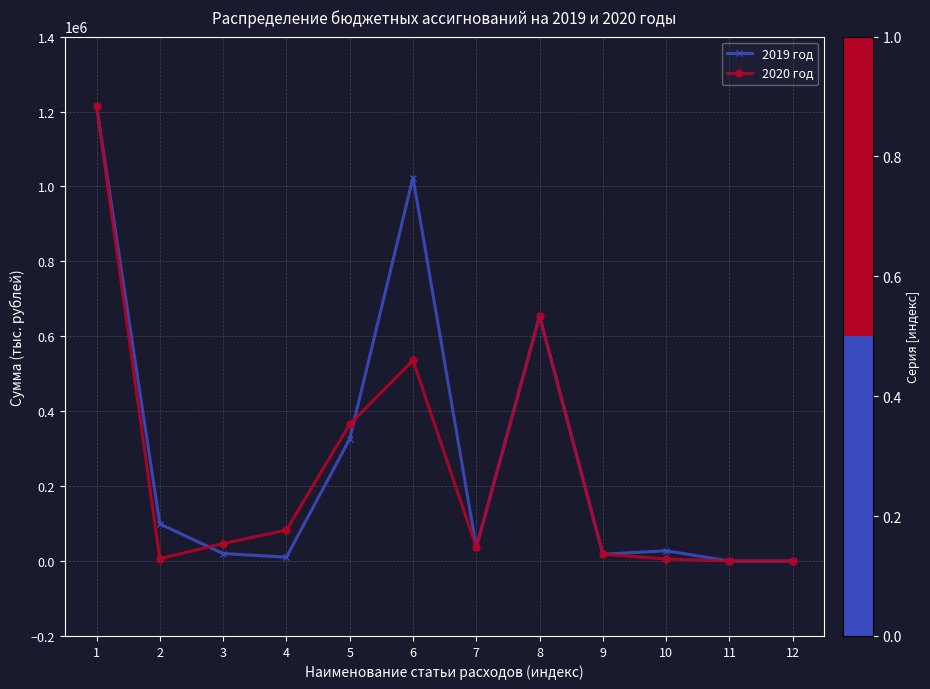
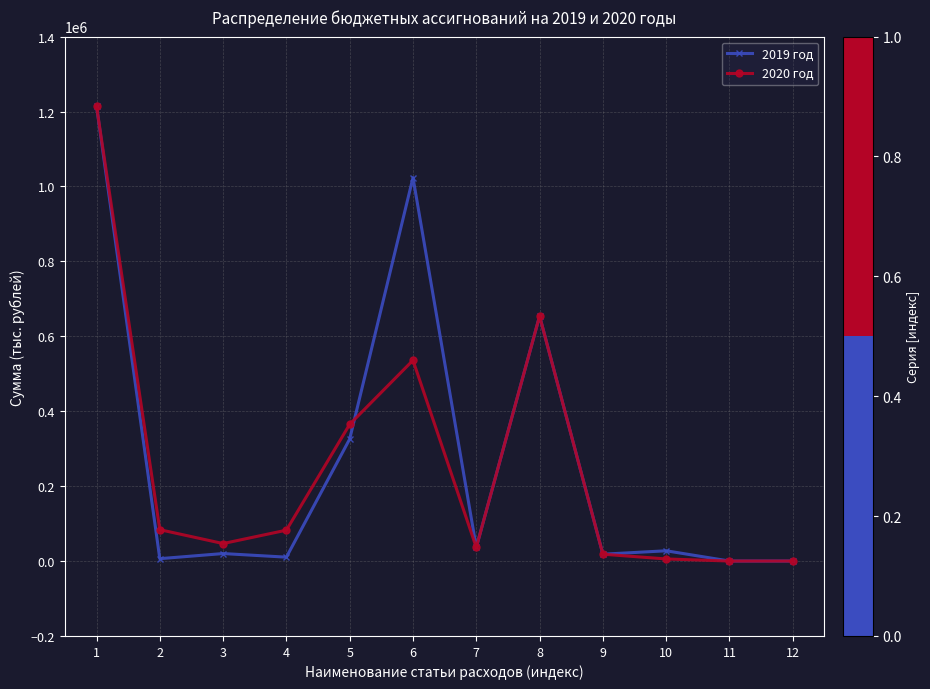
2019 год, 2: 100000 -> 10000
2020 год, 2: 10000 -> 80000
